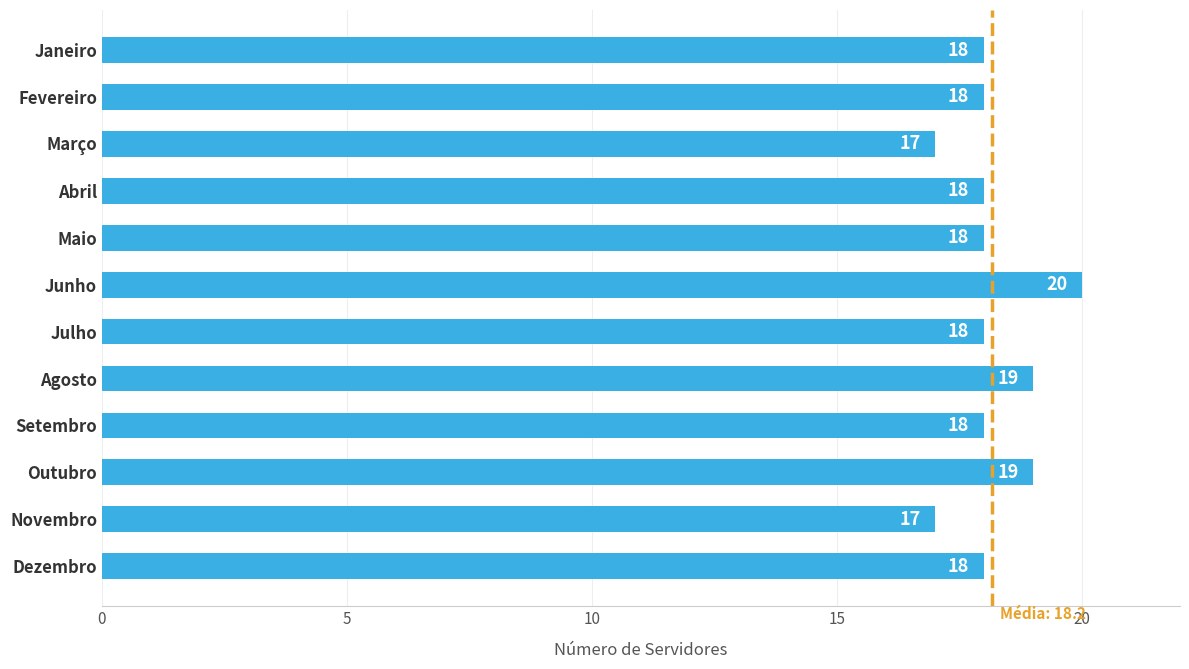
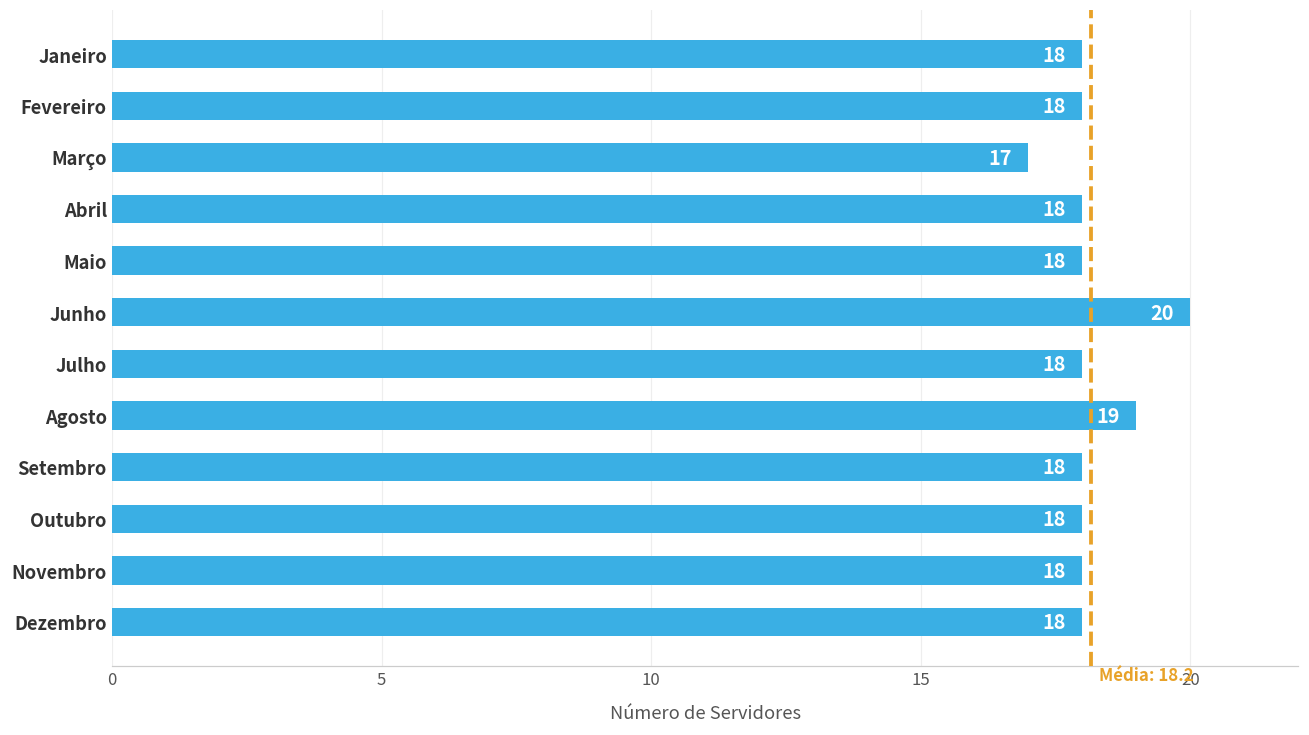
Outubro: 19 -> 18
Novembro: 17 -> 18
